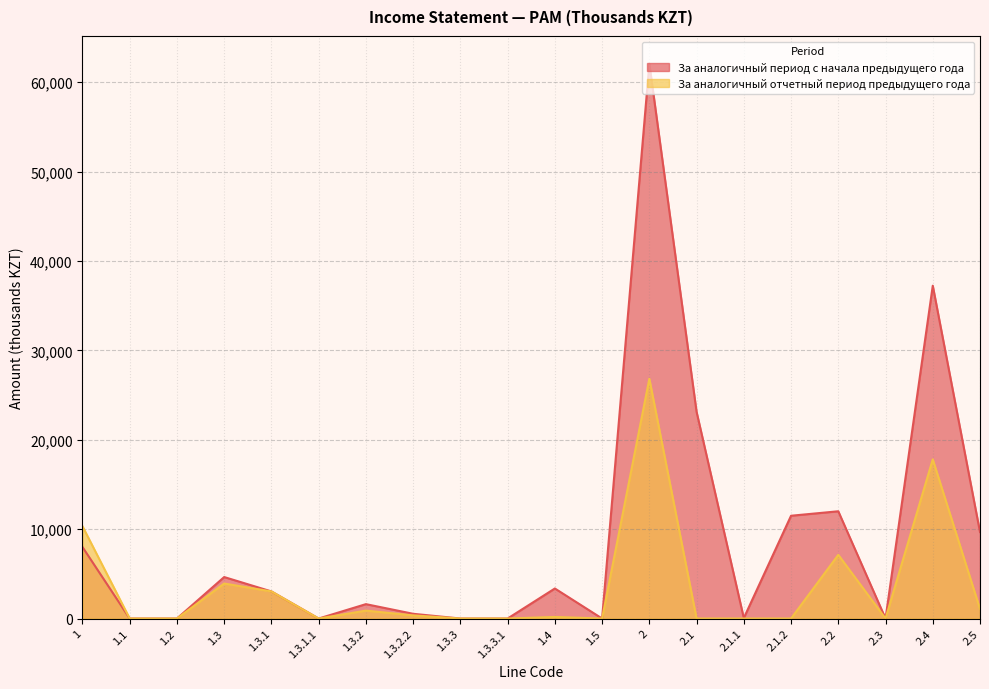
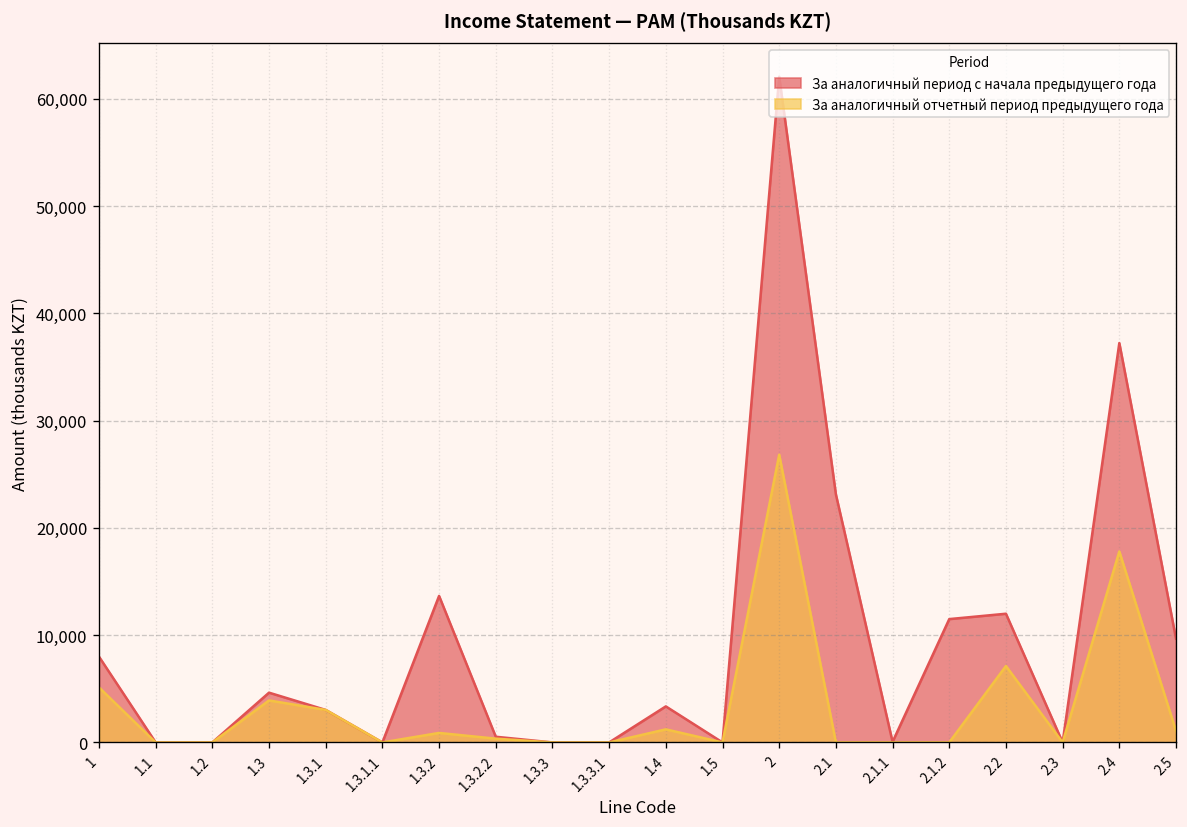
За аналогичный отчетный период предыдущего года, 1: 10,000 -> 5,000
За аналогичный период с начала предыдущего года, 1.3.2: 2,000 -> 14,000
За аналогичный отчетный период предыдущего года, 1.4: 0 -> 1,000
